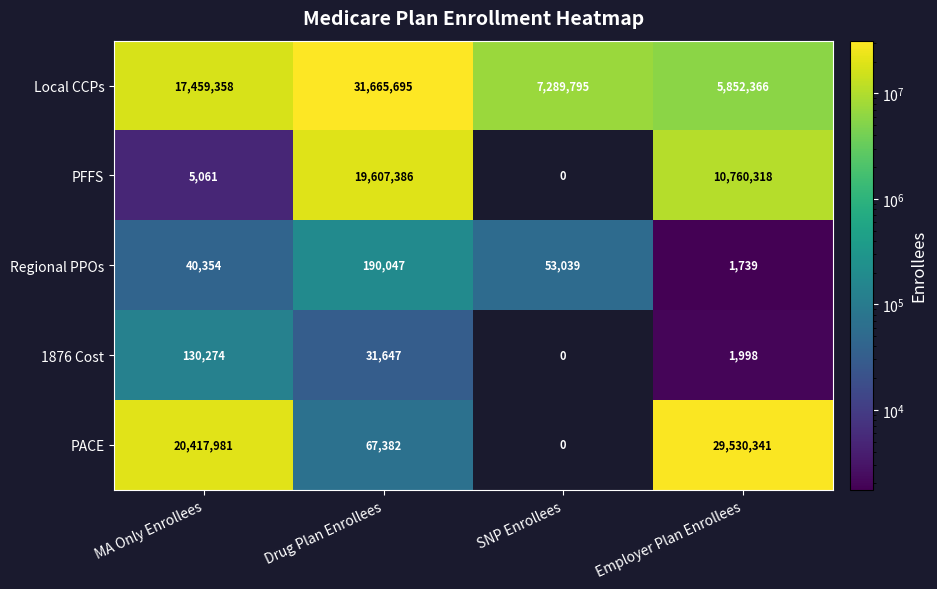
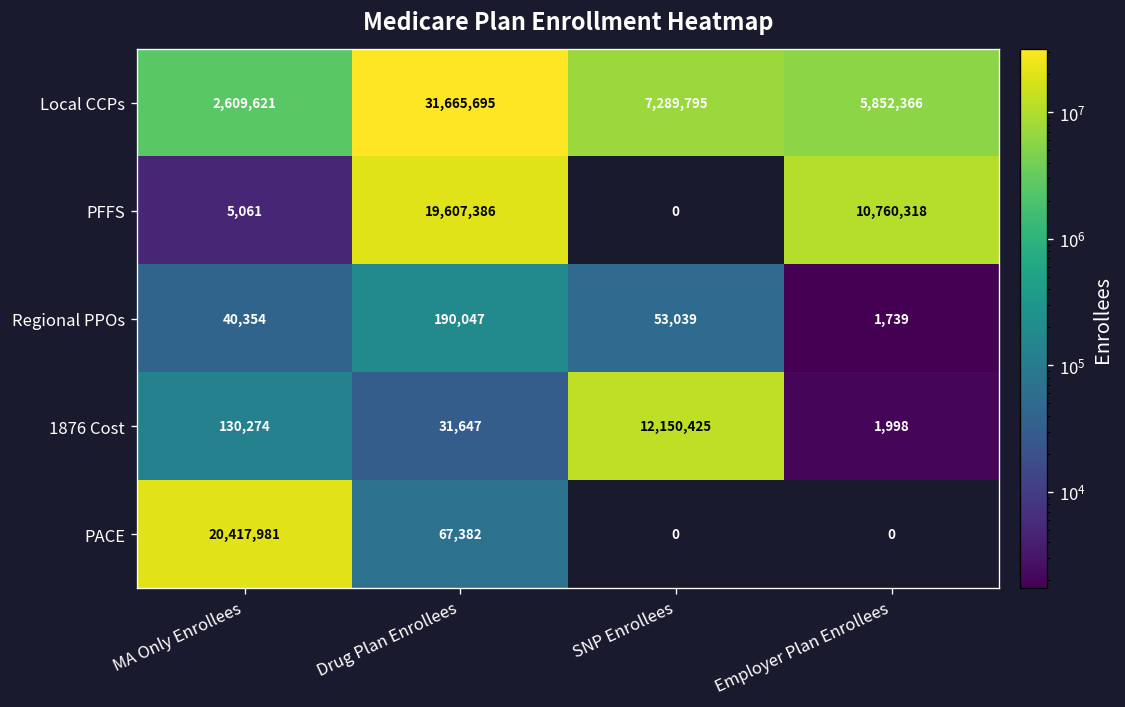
Local CCPs, MA Only Enrollees: 17,459,358 -> 2,609,621
1876 Cost, SNP Enrollees: 0 -> 12,150,425
PACE, Employer Plan Enrollees: 29,530,341 -> 0
